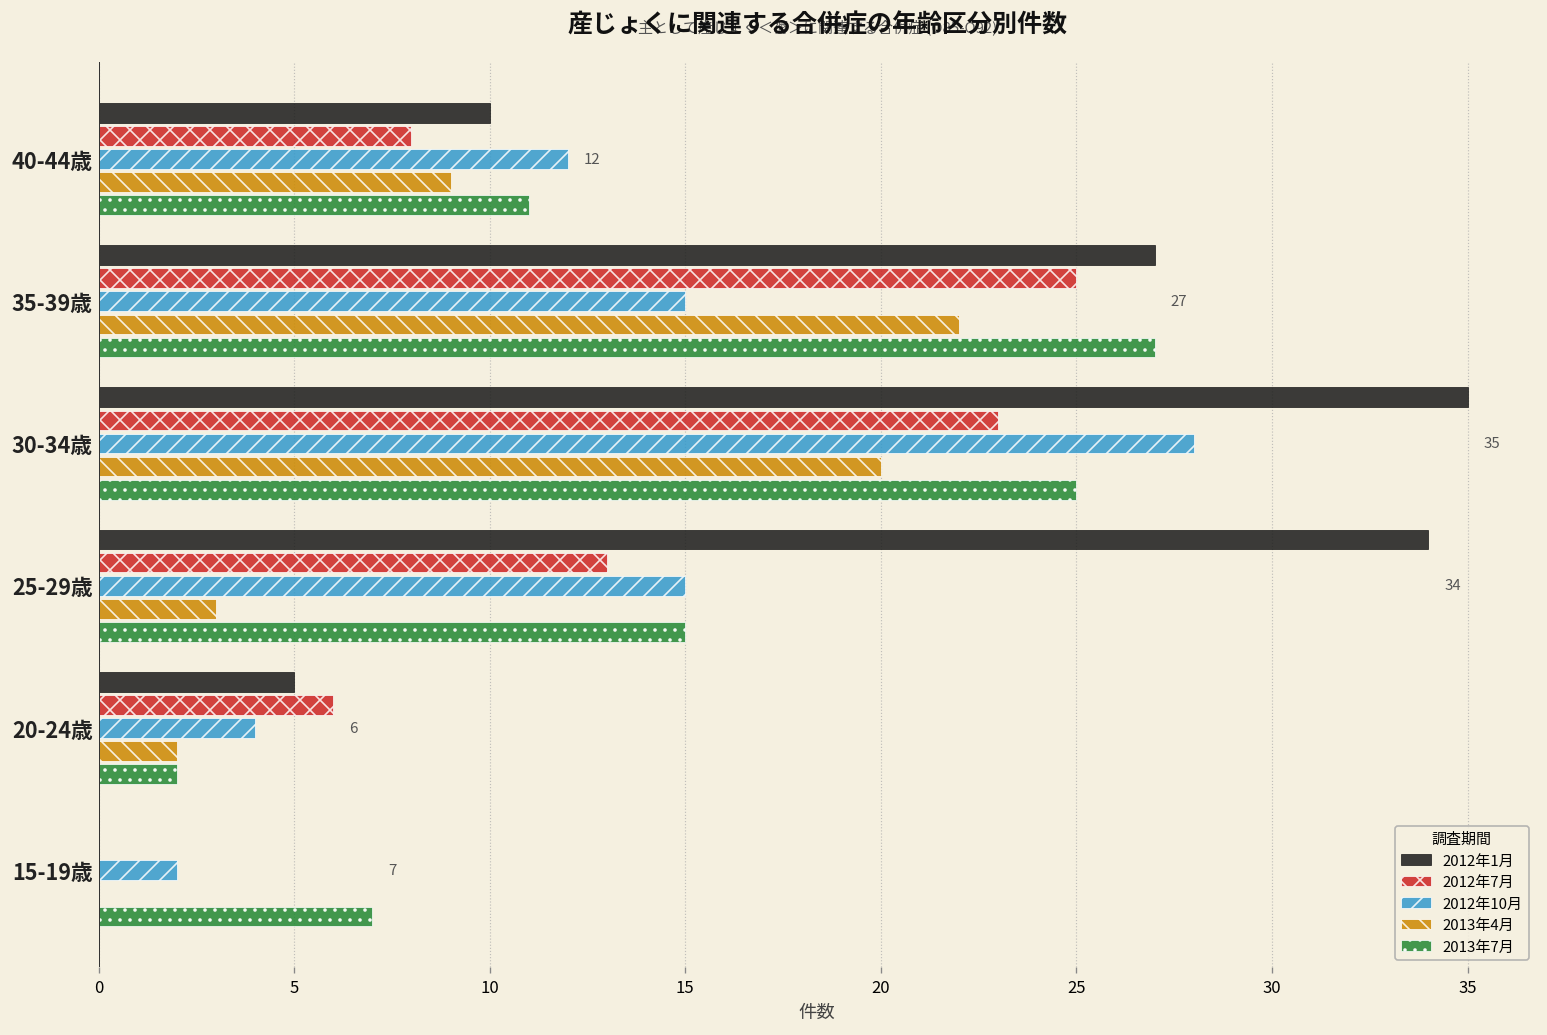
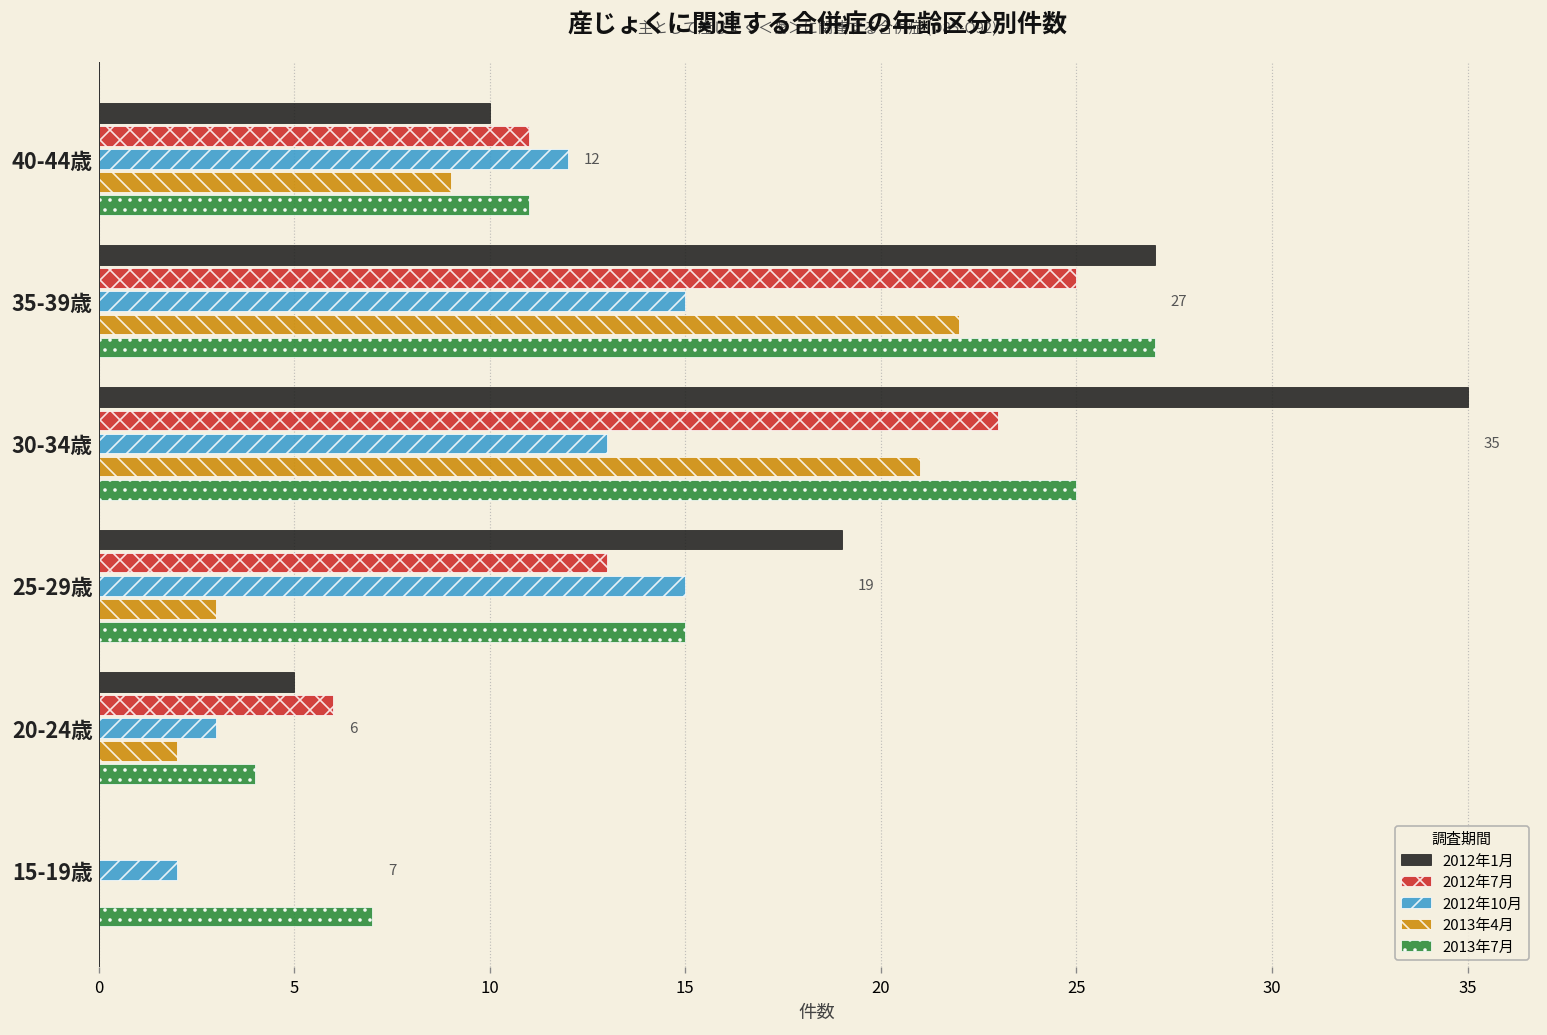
2012年7月, 40-44歳: 8 -> 11
2012年10月, 30-34歳: 28 -> 13
2013年4月, 30-34歳: 20 -> 21
2012年1月, 25-29歳: 34 -> 19
2012年10月, 20-24歳: 4 -> 3
2013年7月, 20-24歳: 2 -> 4
